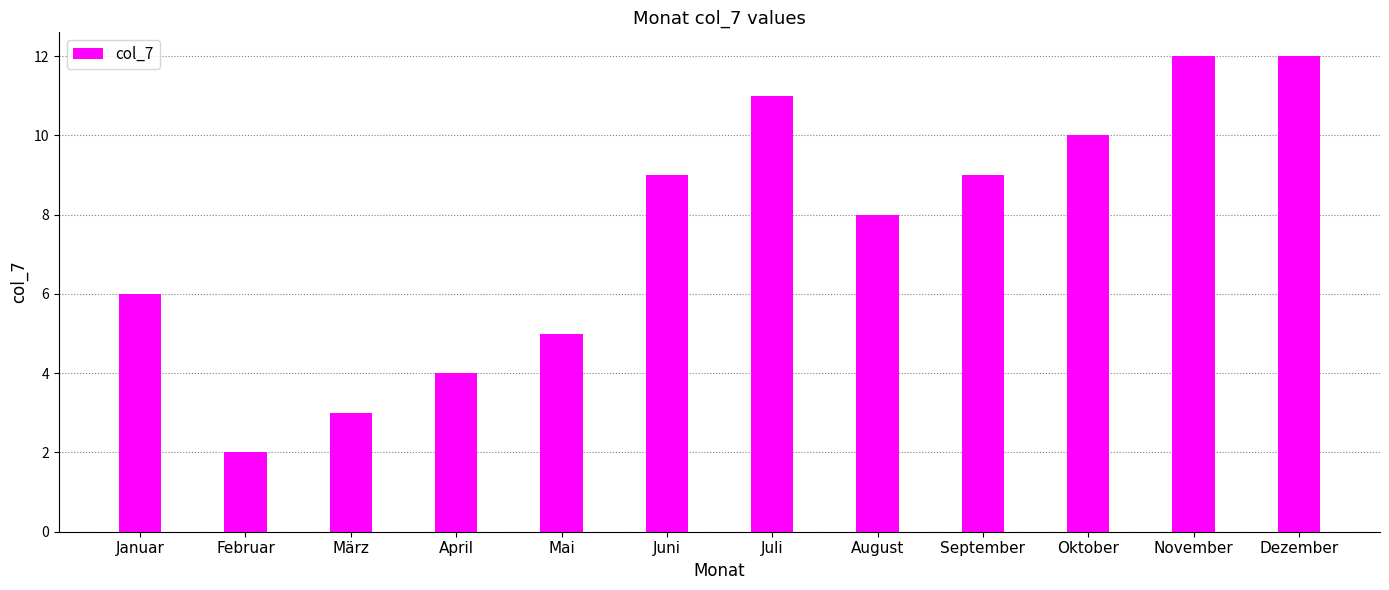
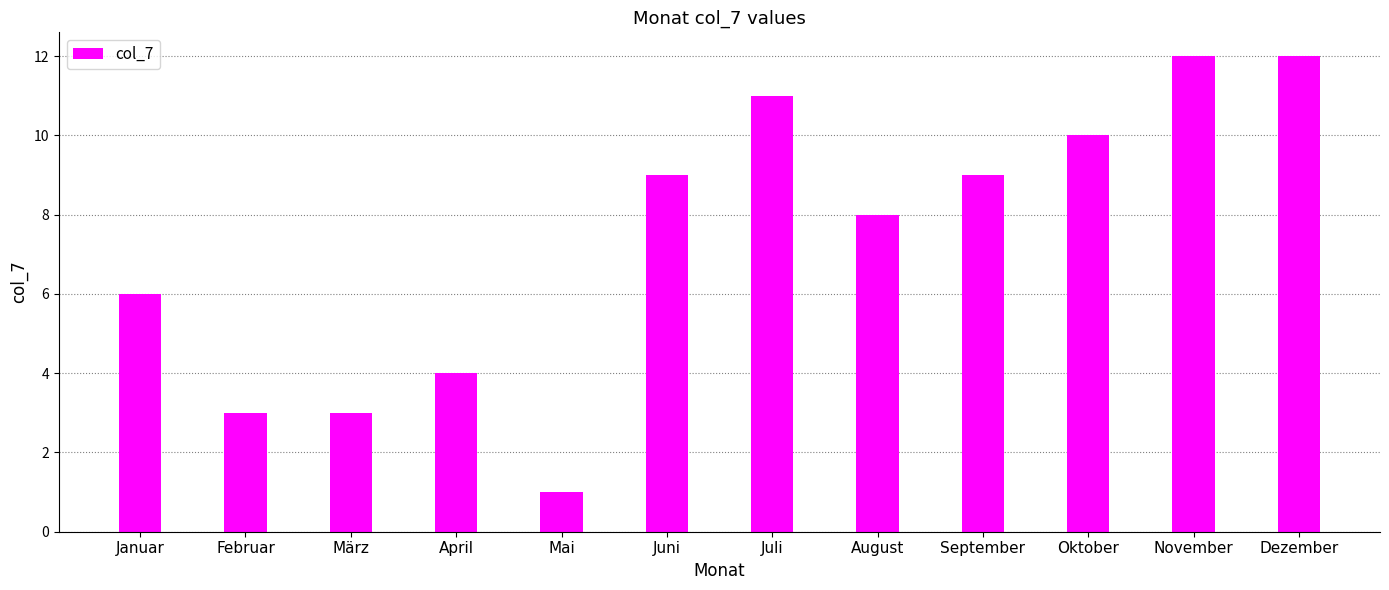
Februar: 2 -> 3
Mai: 5 -> 1
